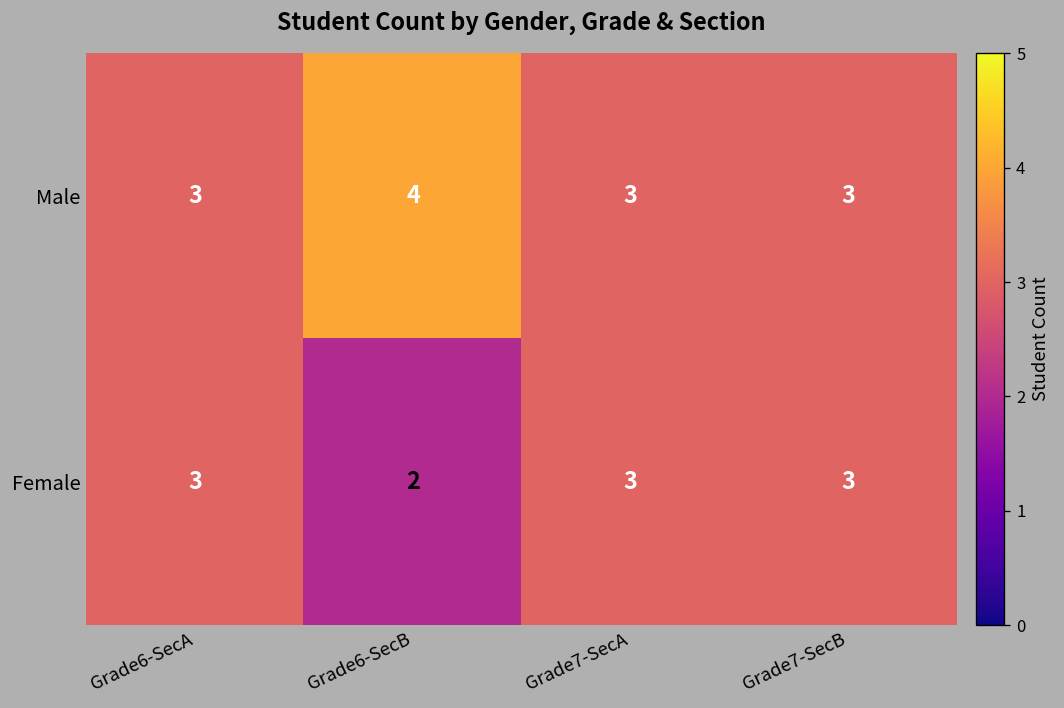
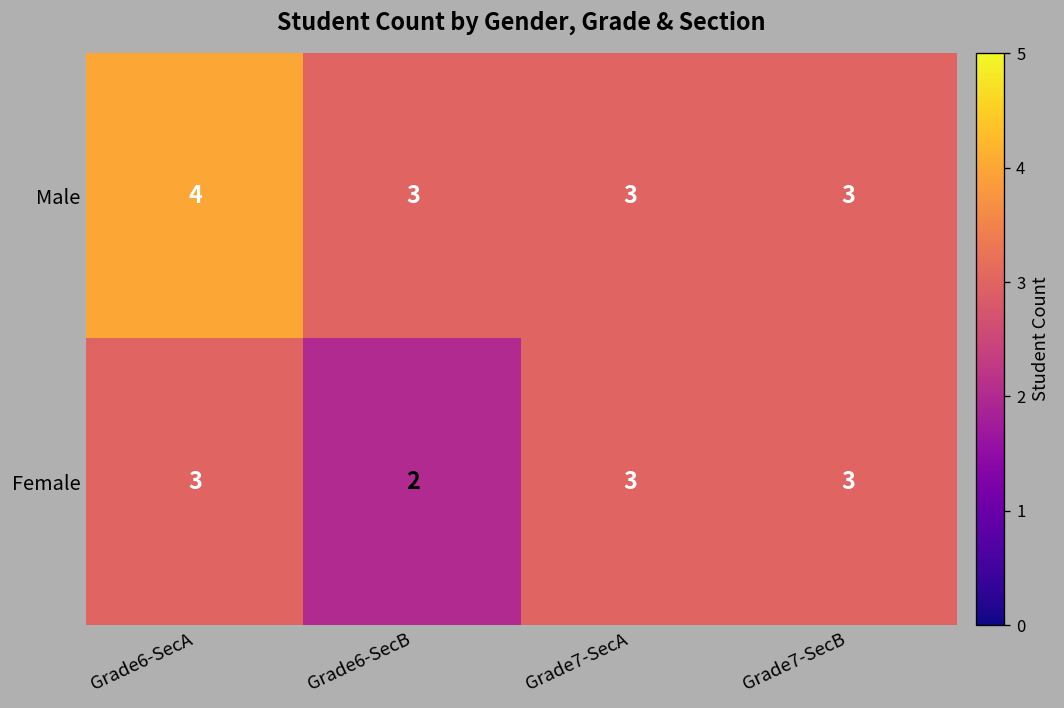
Male, Grade6-SecA: 3 -> 4
Male, Grade6-SecB: 4 -> 3
